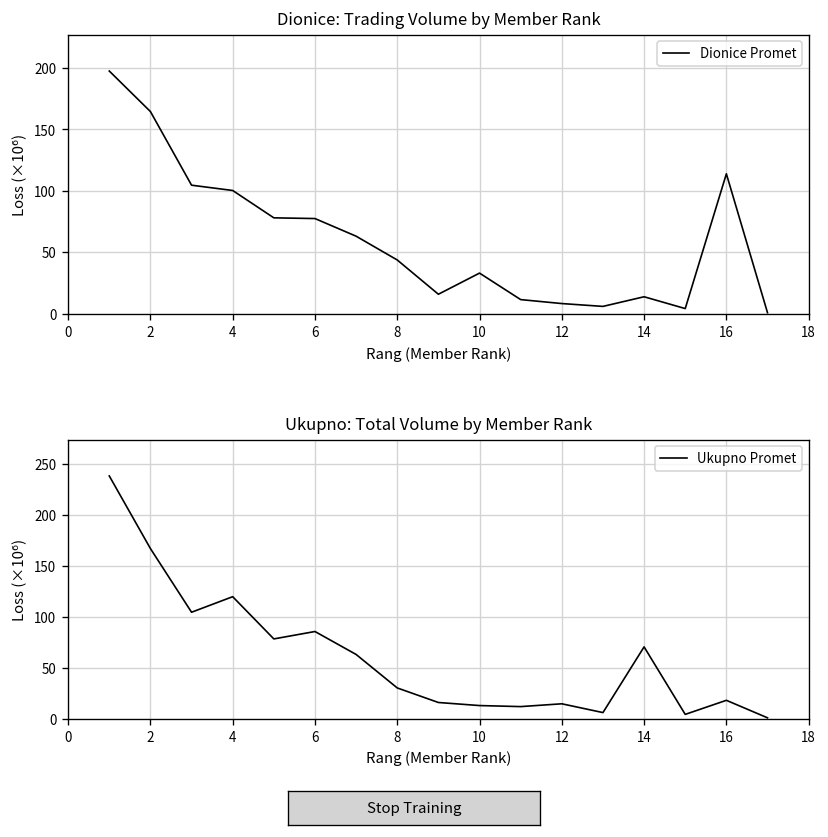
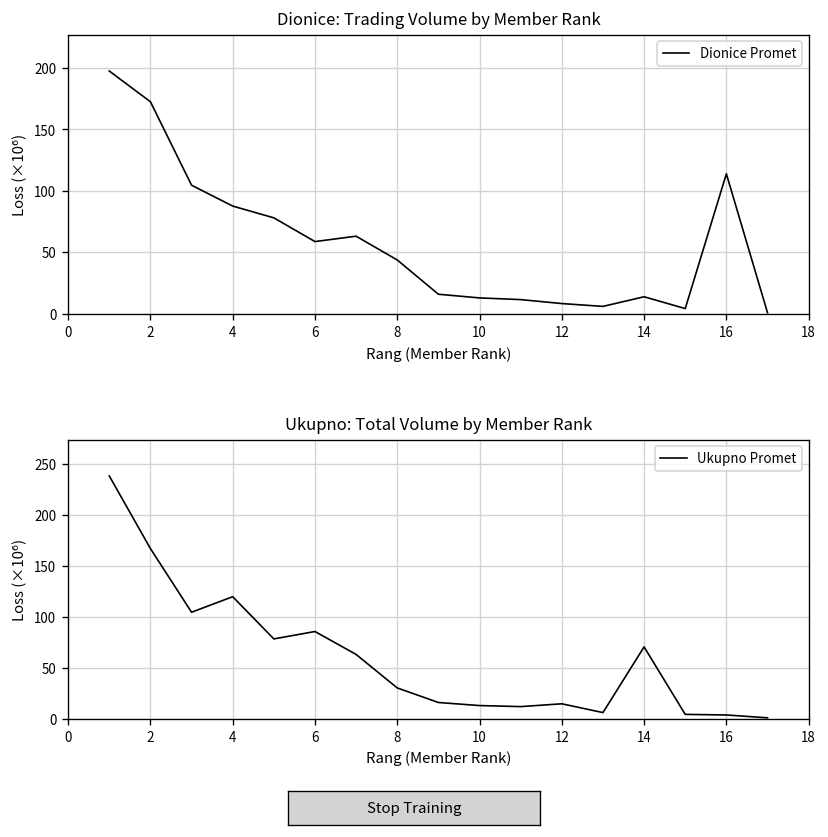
Dionice: Trading Volume by Member Rank, 2: 165 -> 173
Dionice: Trading Volume by Member Rank, 4: 100 -> 88
Dionice: Trading Volume by Member Rank, 6: 78 -> 59
Dionice: Trading Volume by Member Rank, 10: 33 -> 13
Ukupno: Total Volume by Member Rank, 16: 20 -> 0
